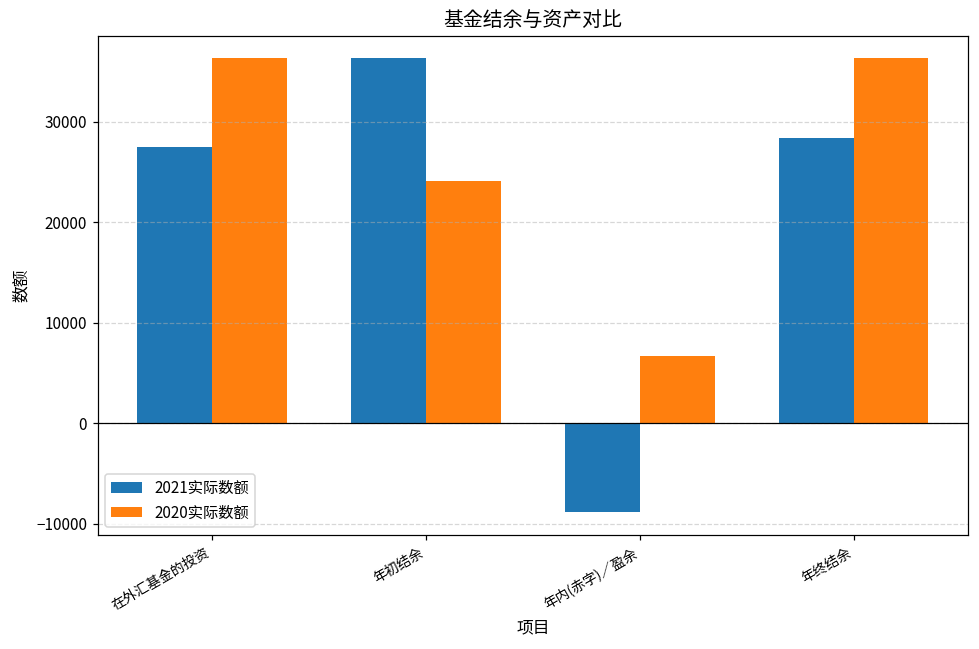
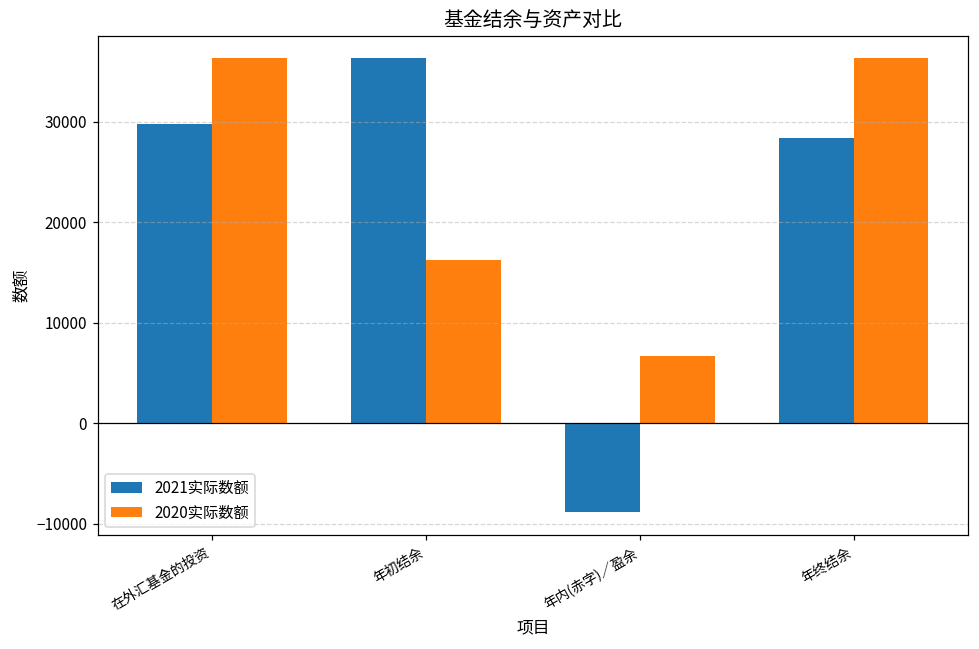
2021实际数额, 在外汇基金的投资: 27000 -> 30000
2020实际数额, 年初结余: 24000 -> 16000
